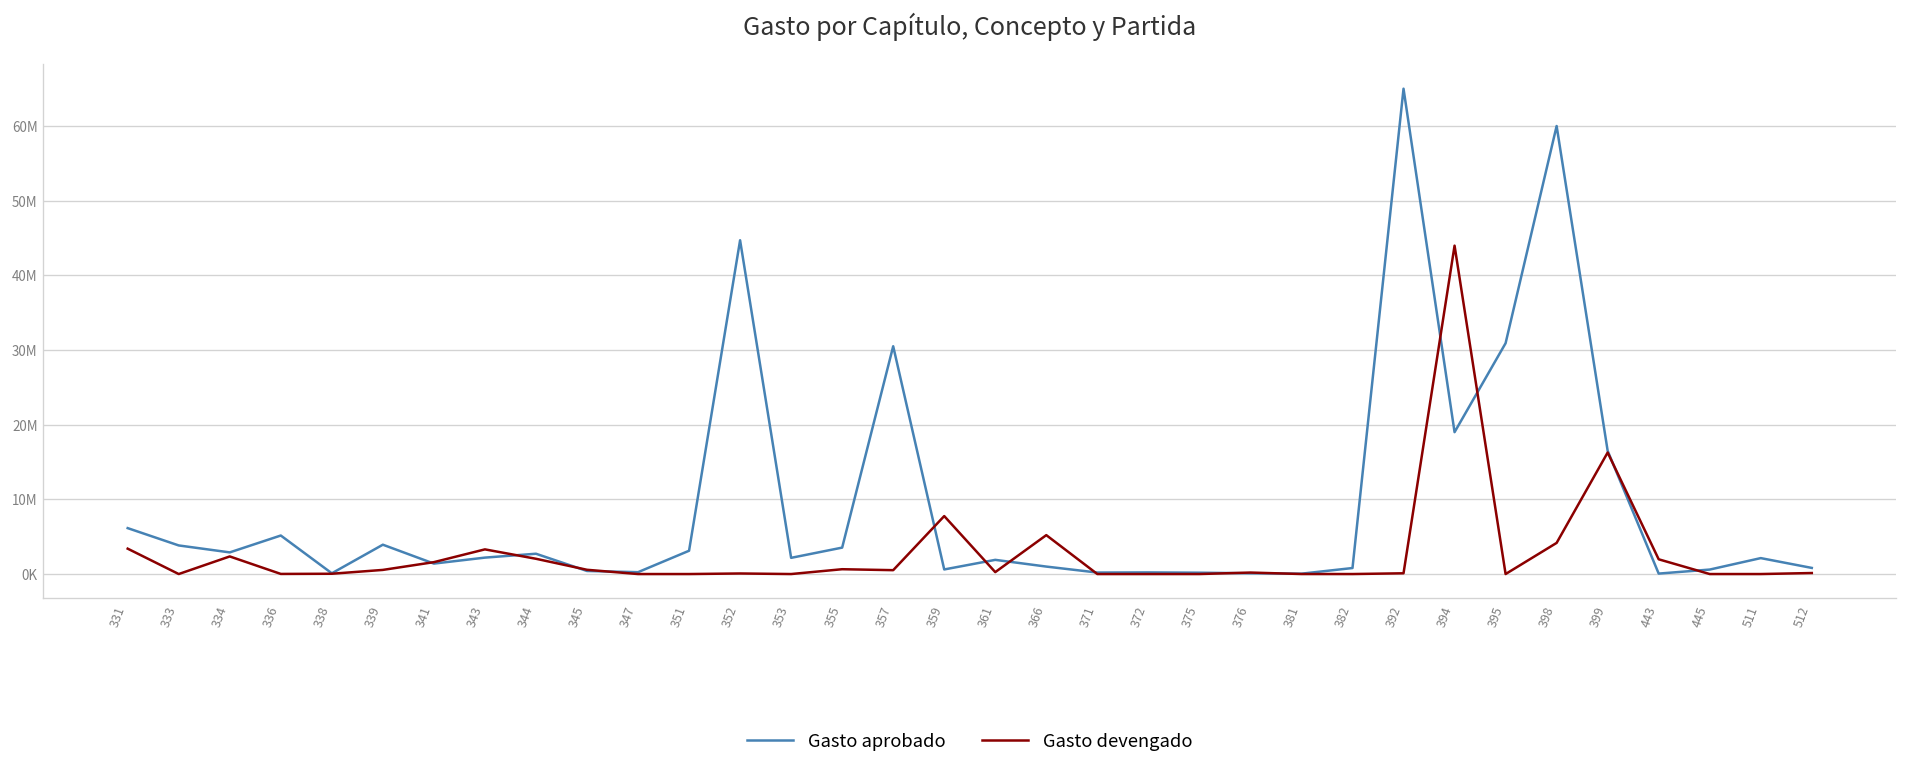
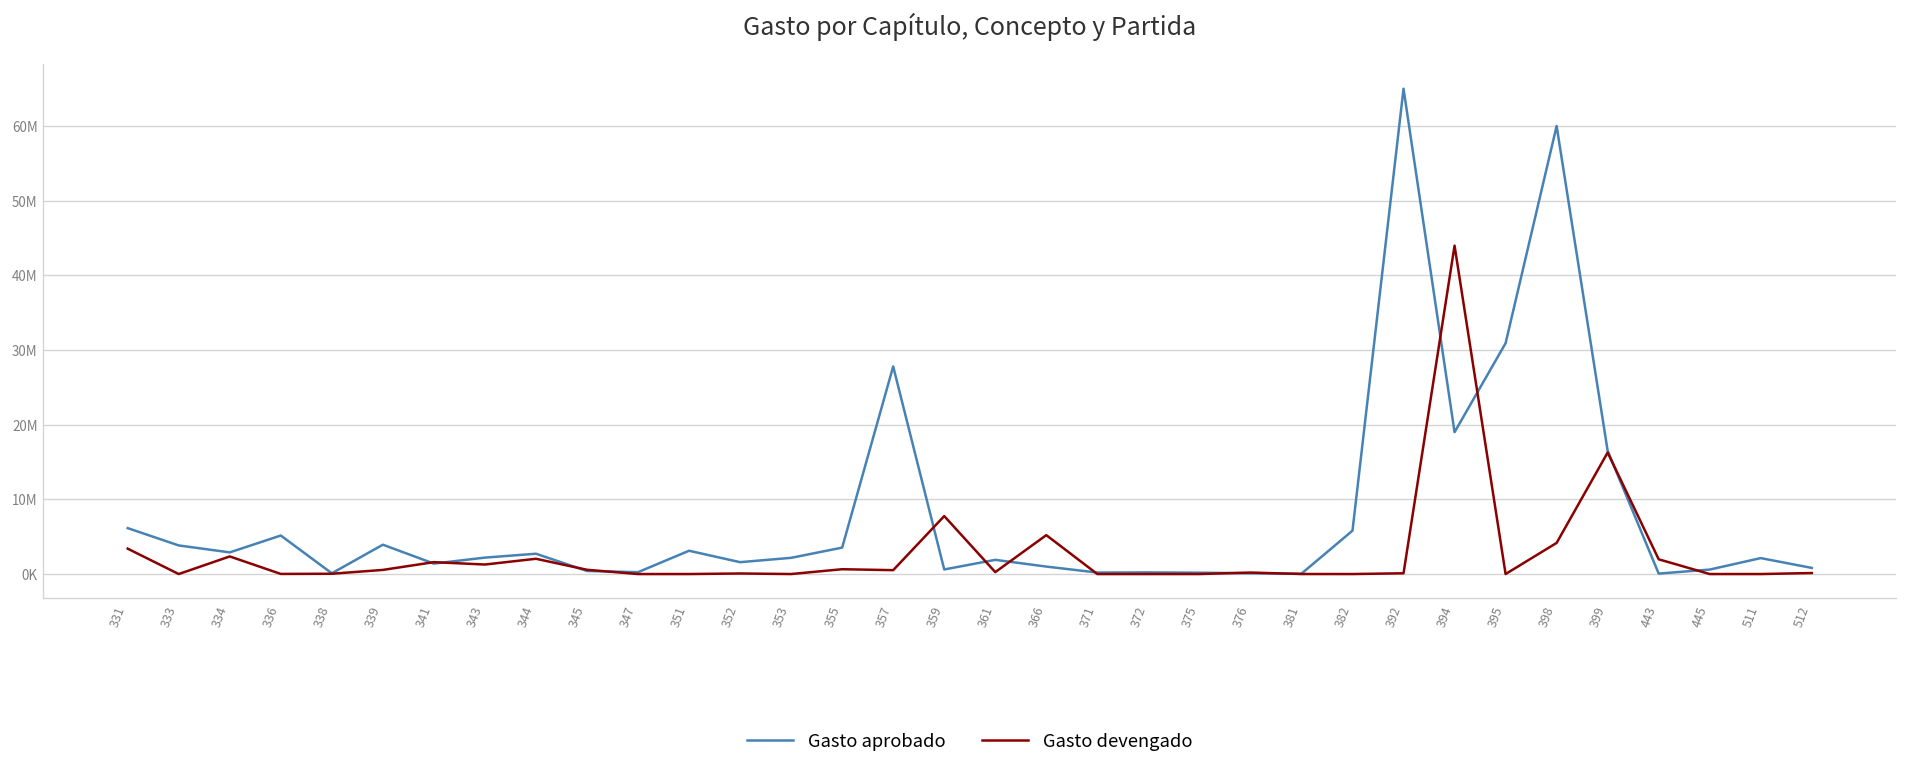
Gasto devengado, 343: 3000000 -> 1000000
Gasto aprobado, 352: 45000000 -> 2000000
Gasto aprobado, 357: 31000000 -> 28000000
Gasto aprobado, 382: 1000000 -> 6000000
